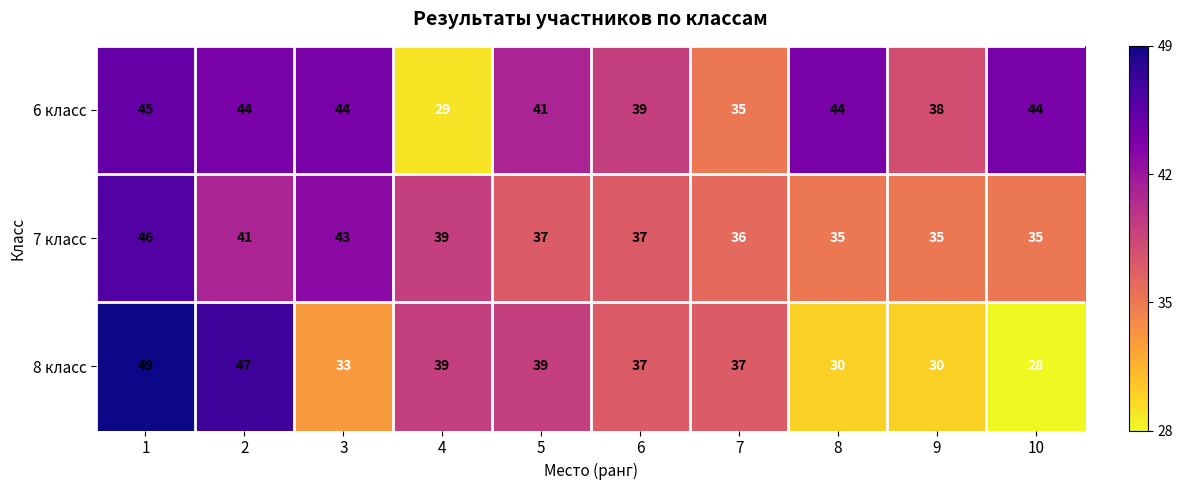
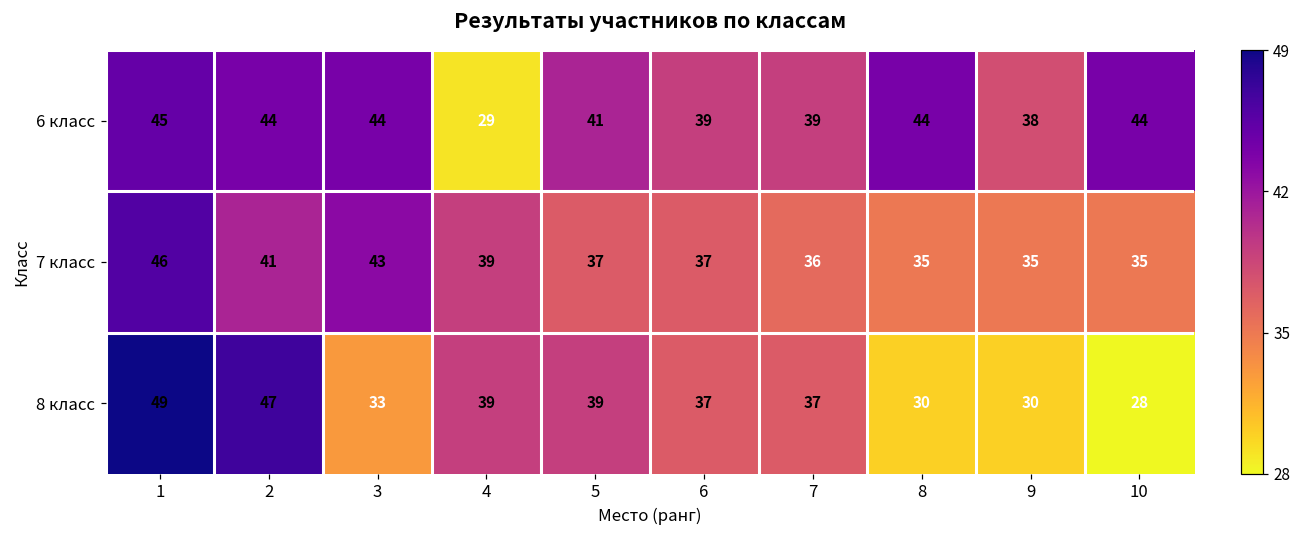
6 класс, 7: 35 -> 39
